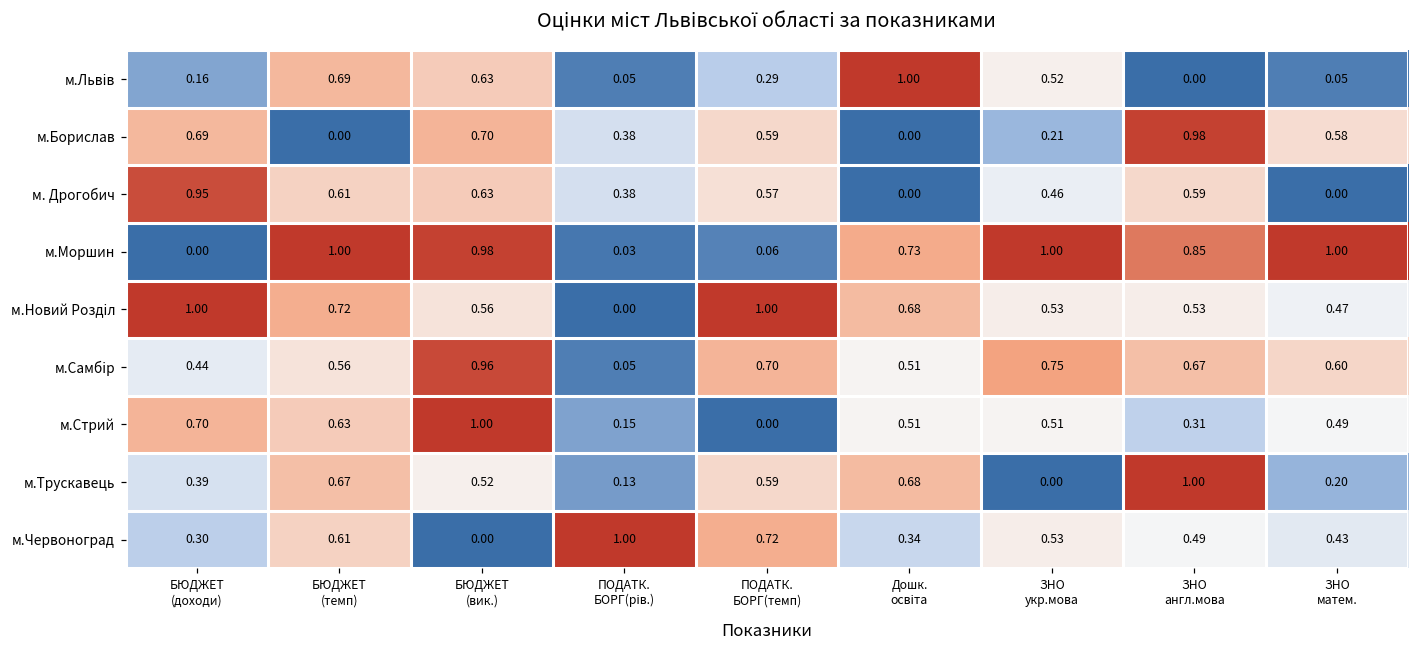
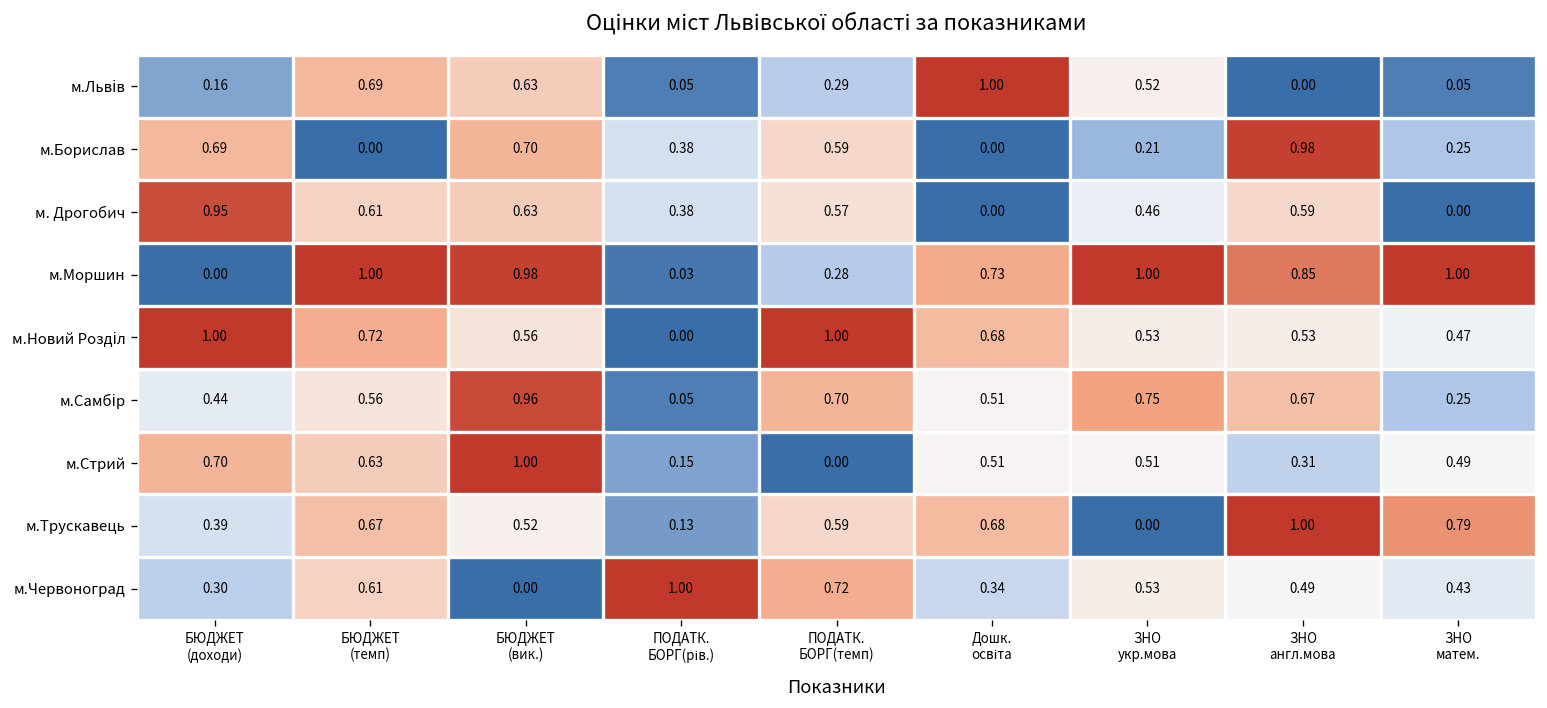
м.Борислав, ЗНО матем.: 0.58 -> 0.25
м.Моршин, ПОДАТК. БОРГ(темп): 0.06 -> 0.28
м.Самбір, ЗНО матем.: 0.60 -> 0.25
м.Трускавець, ЗНО матем.: 0.20 -> 0.79
